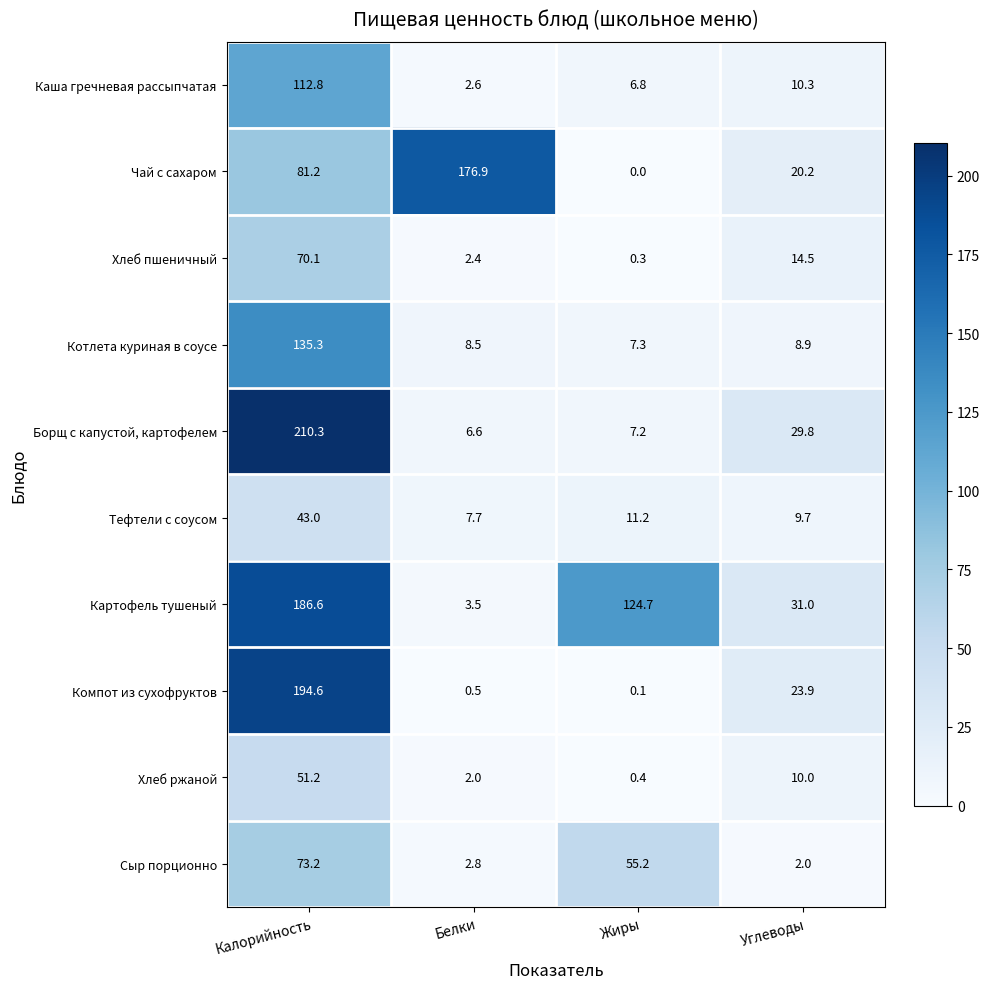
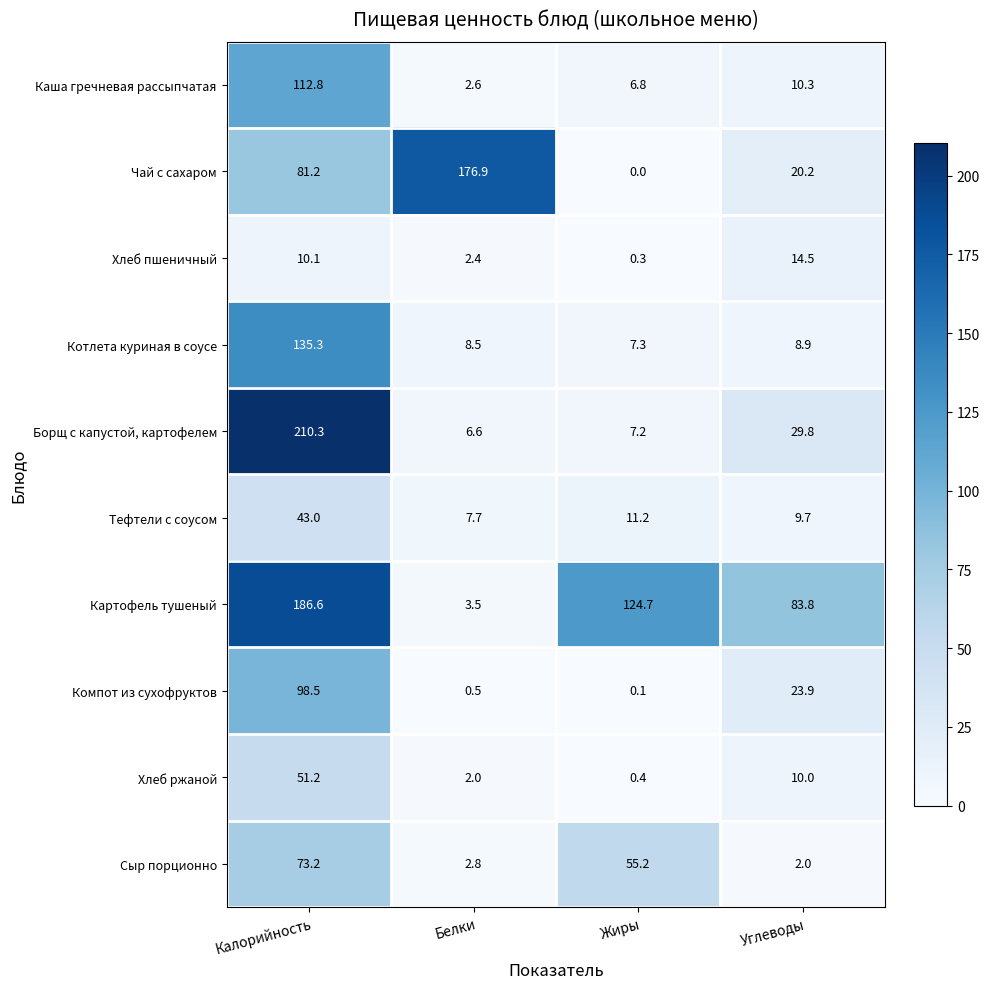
Хлеб пшеничный, Калорийность: 70.1 -> 10.1
Картофель тушеный, Углеводы: 31.0 -> 83.8
Компот из сухофруктов, Калорийность: 194.6 -> 98.5
